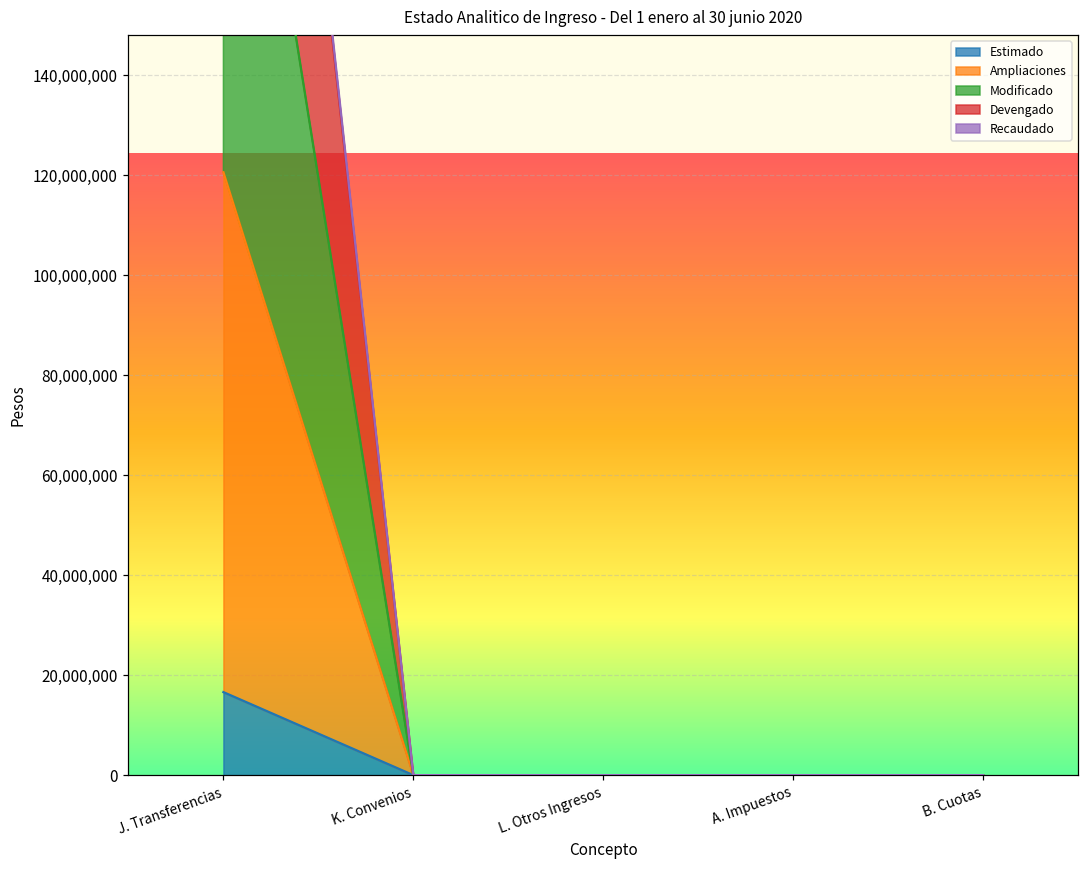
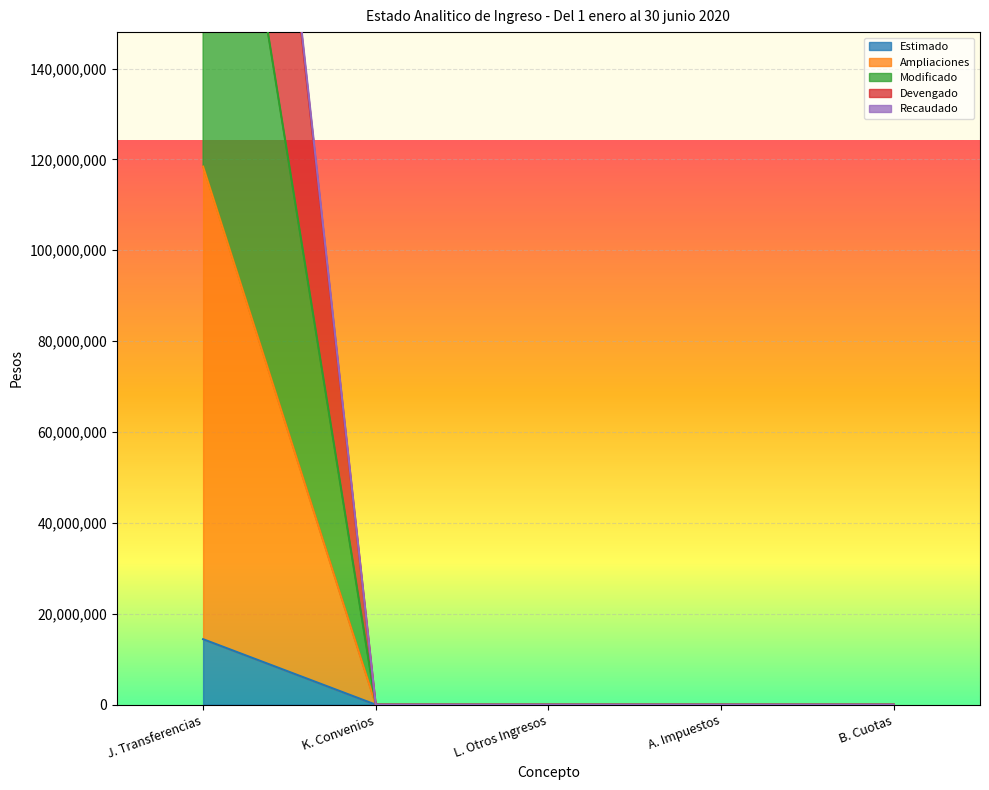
Estimado, J. Transferencias: 17,000,000 -> 14,000,000
